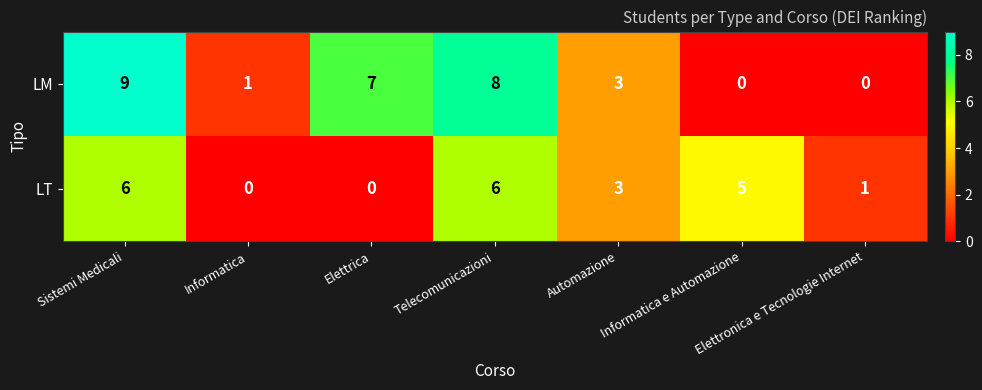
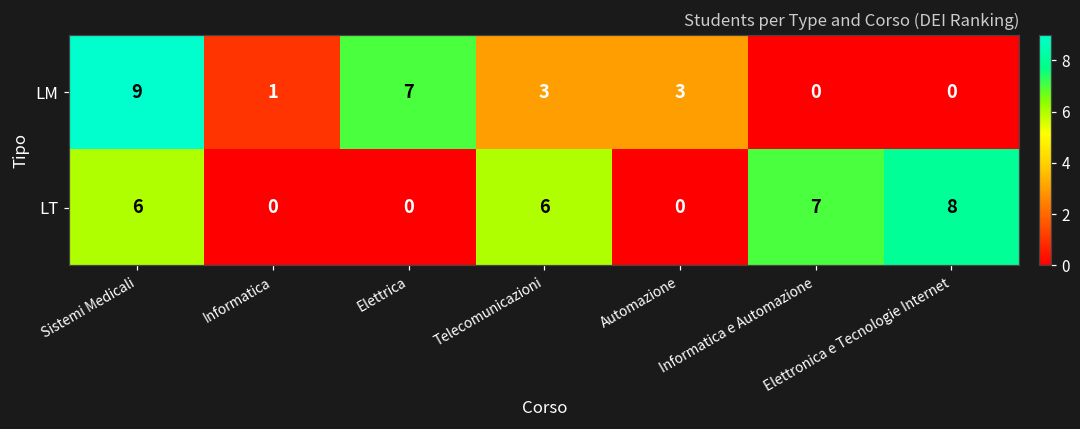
LM, Telecomunicazioni: 8 -> 3
LT, Automazione: 3 -> 0
LT, Informatica e Automazione: 5 -> 7
LT, Elettronica e Tecnologie Internet: 1 -> 8
